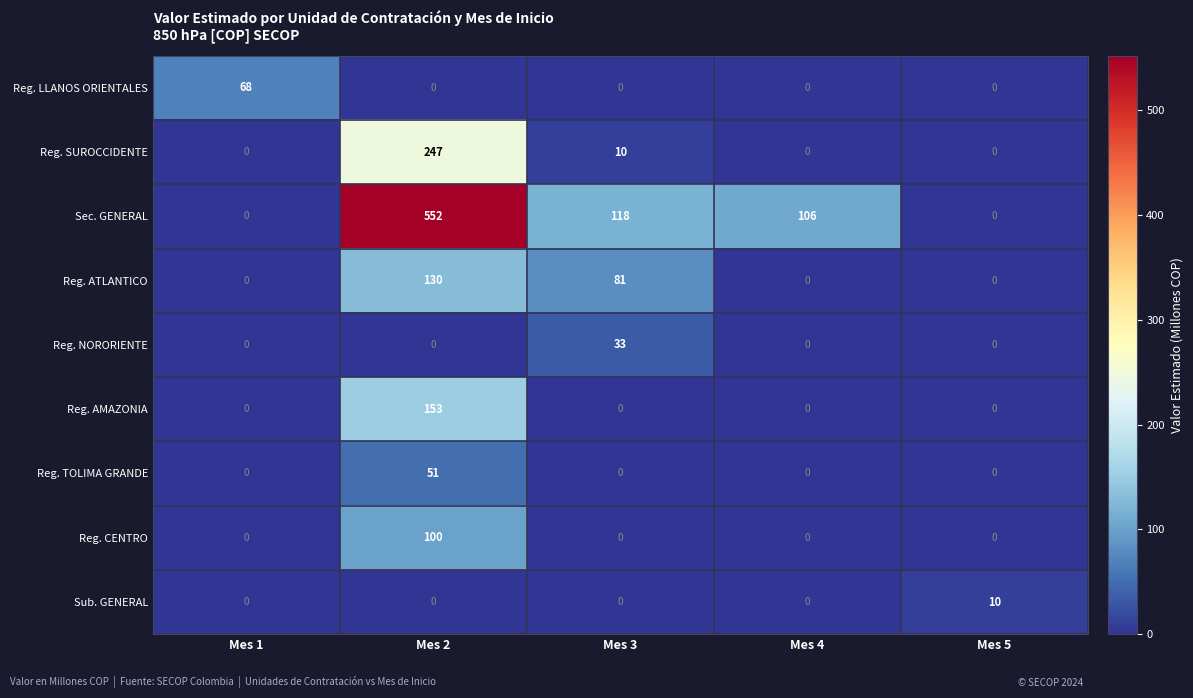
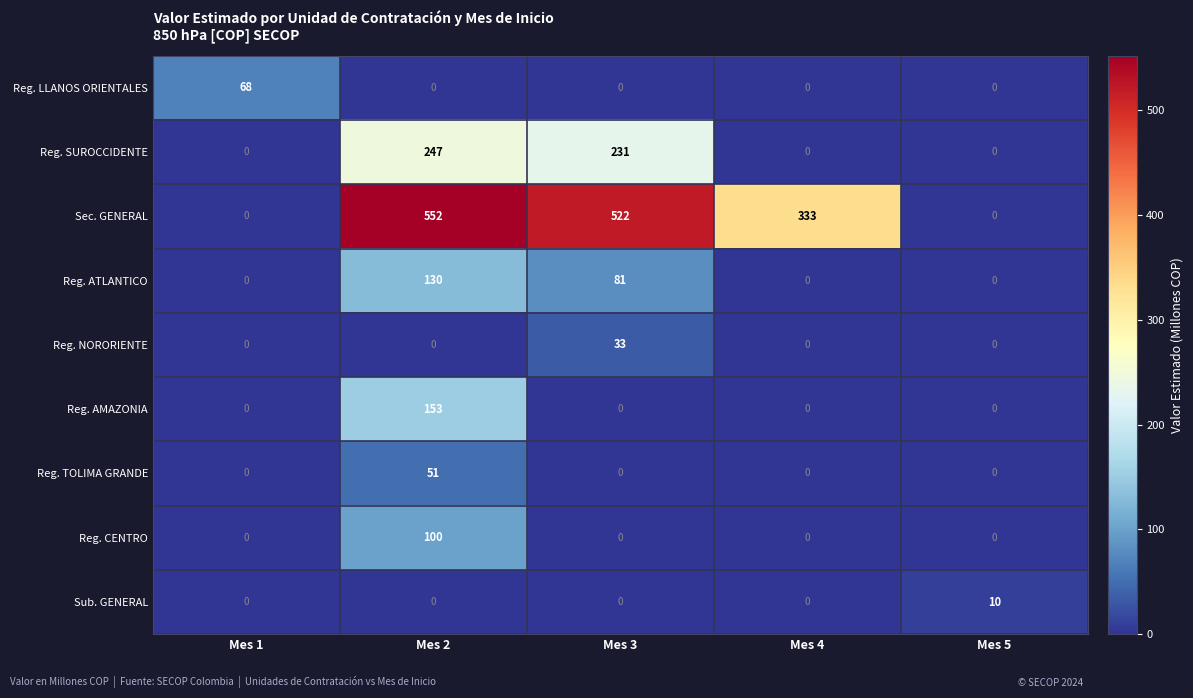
Reg. SUROCCIDENTE, Mes 3: 10 -> 231
Sec. GENERAL, Mes 3: 118 -> 522
Sec. GENERAL, Mes 4: 106 -> 333
